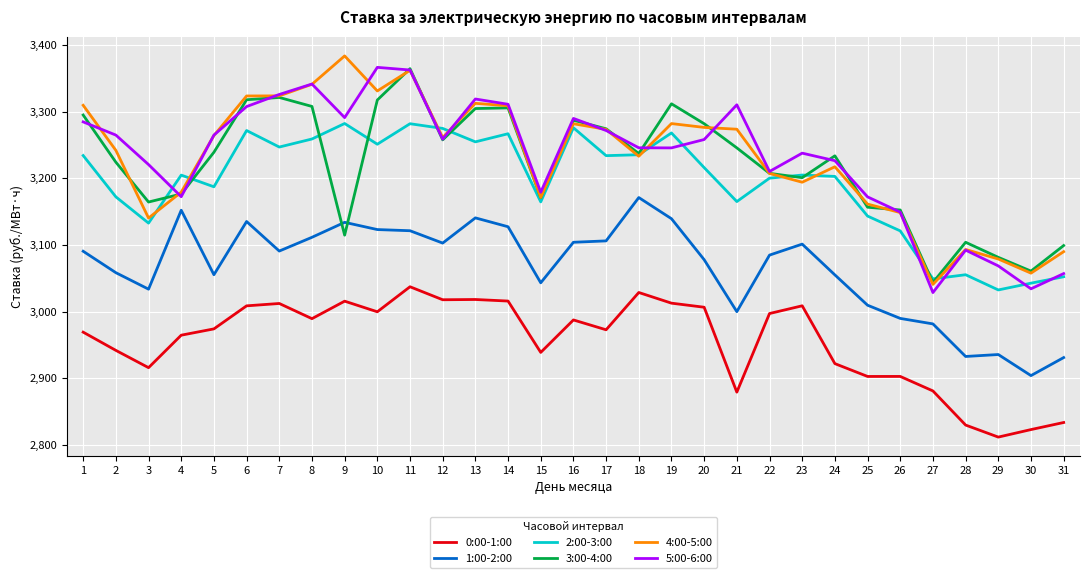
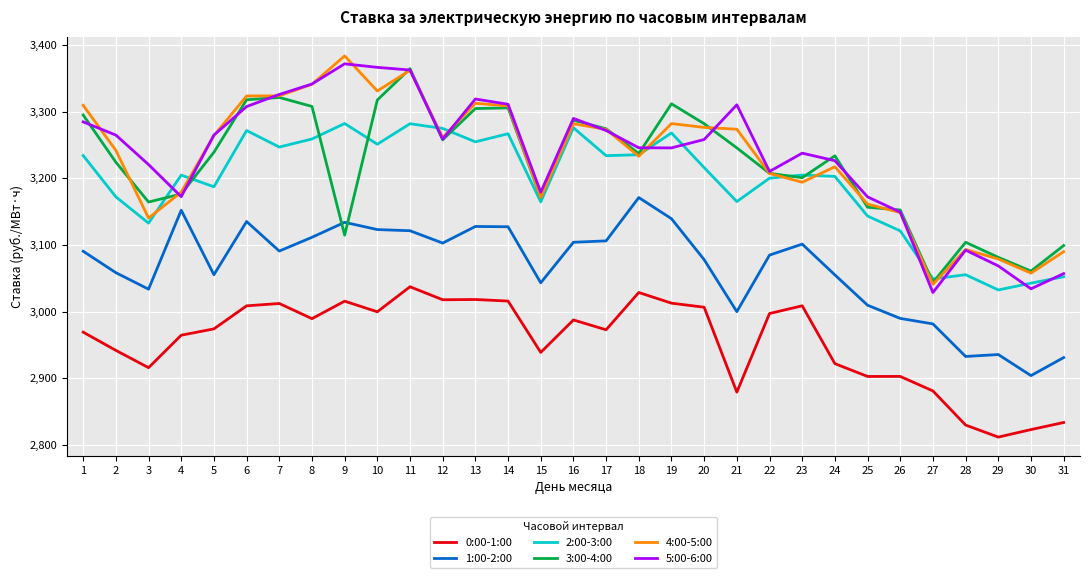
5:00-6:00, 9: 3,290 -> 3,370
1:00-2:00, 13: 3,140 -> 3,130
